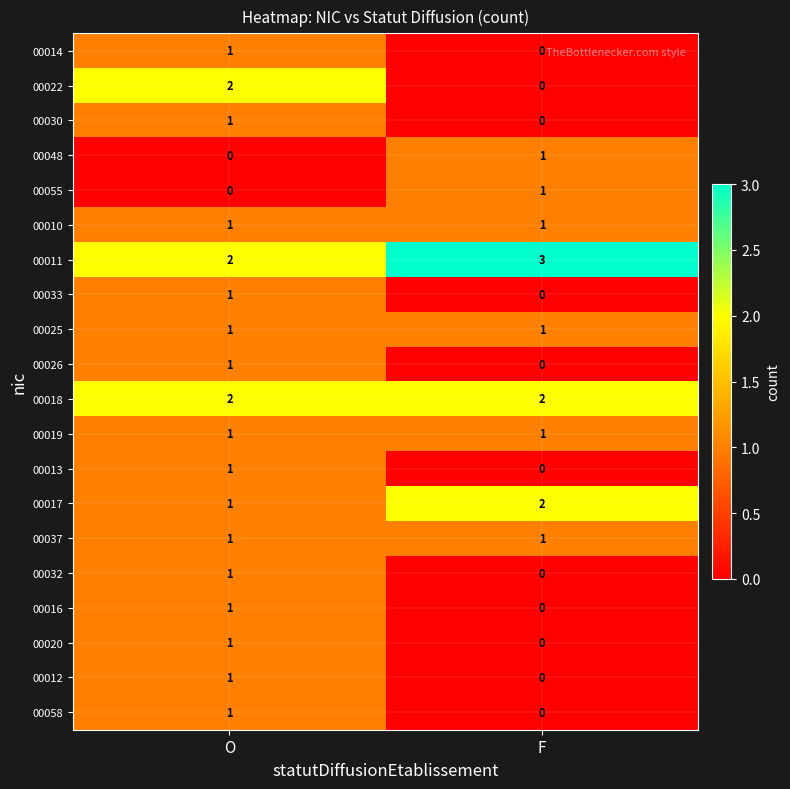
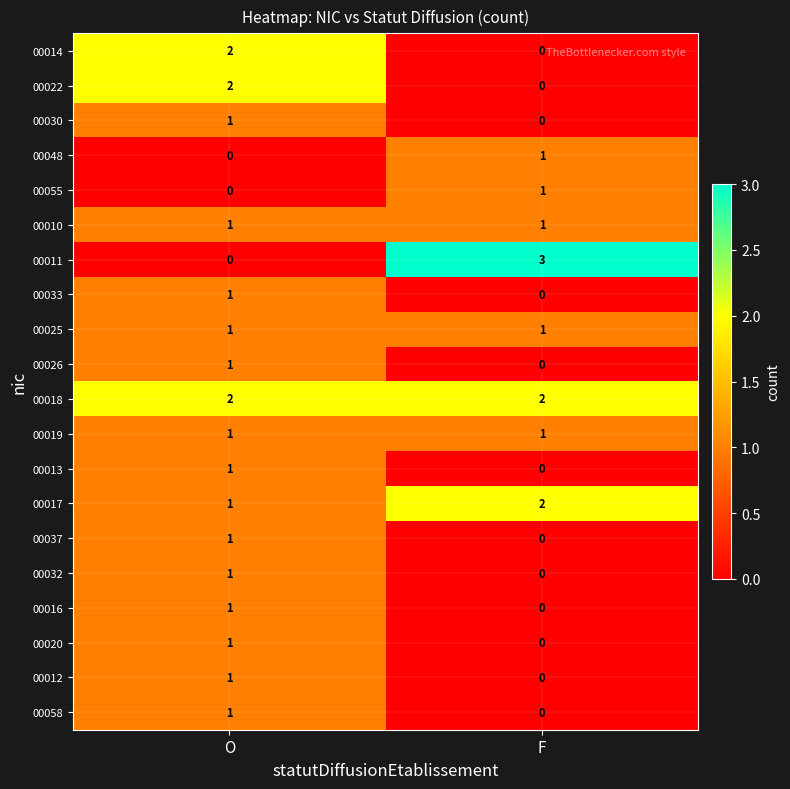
00014, O: 1 -> 2
00011, O: 2 -> 0
00037, F: 1 -> 0
